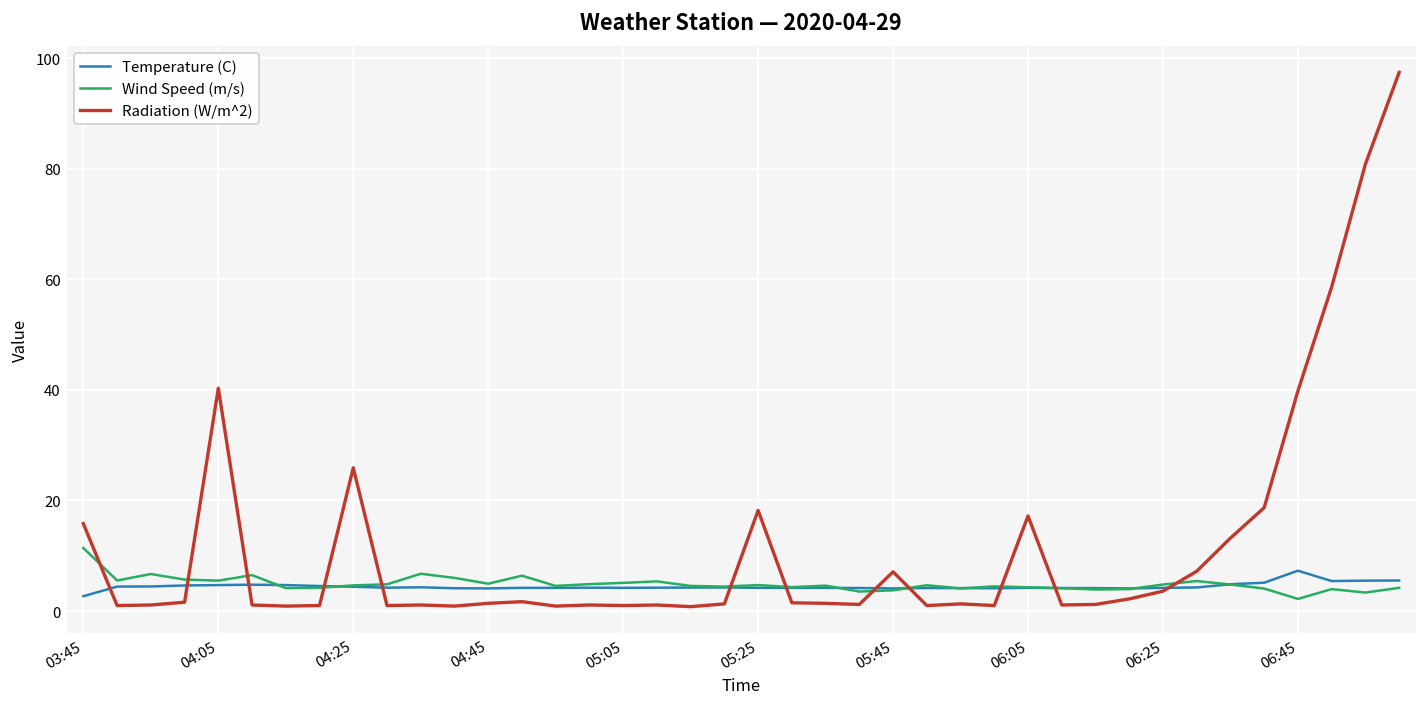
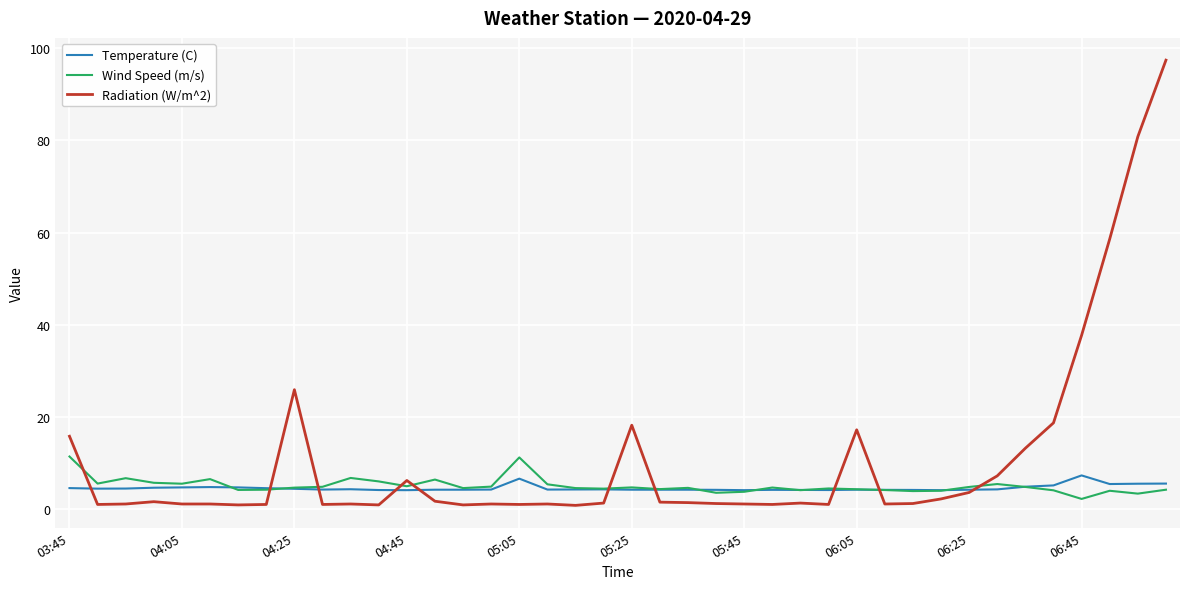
Temperature (C), 03:45: 3 -> 5
Radiation (W/m^2), 04:05: 40 -> 1
Radiation (W/m^2), 04:45: 1 -> 6
Temperature (C), 05:05: 4 -> 7
Wind Speed (m/s), 05:05: 5 -> 11
Radiation (W/m^2), 05:45: 7 -> 1
Radiation (W/m^2), 06:45: 40 -> 38
